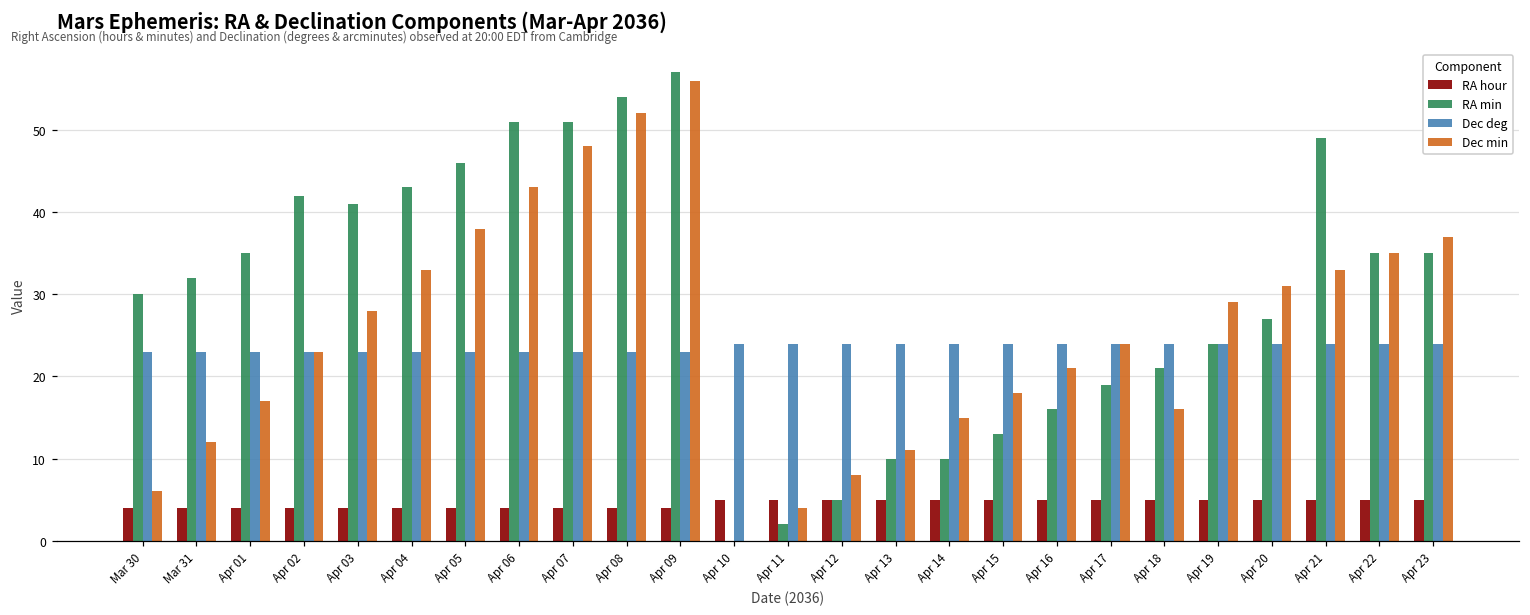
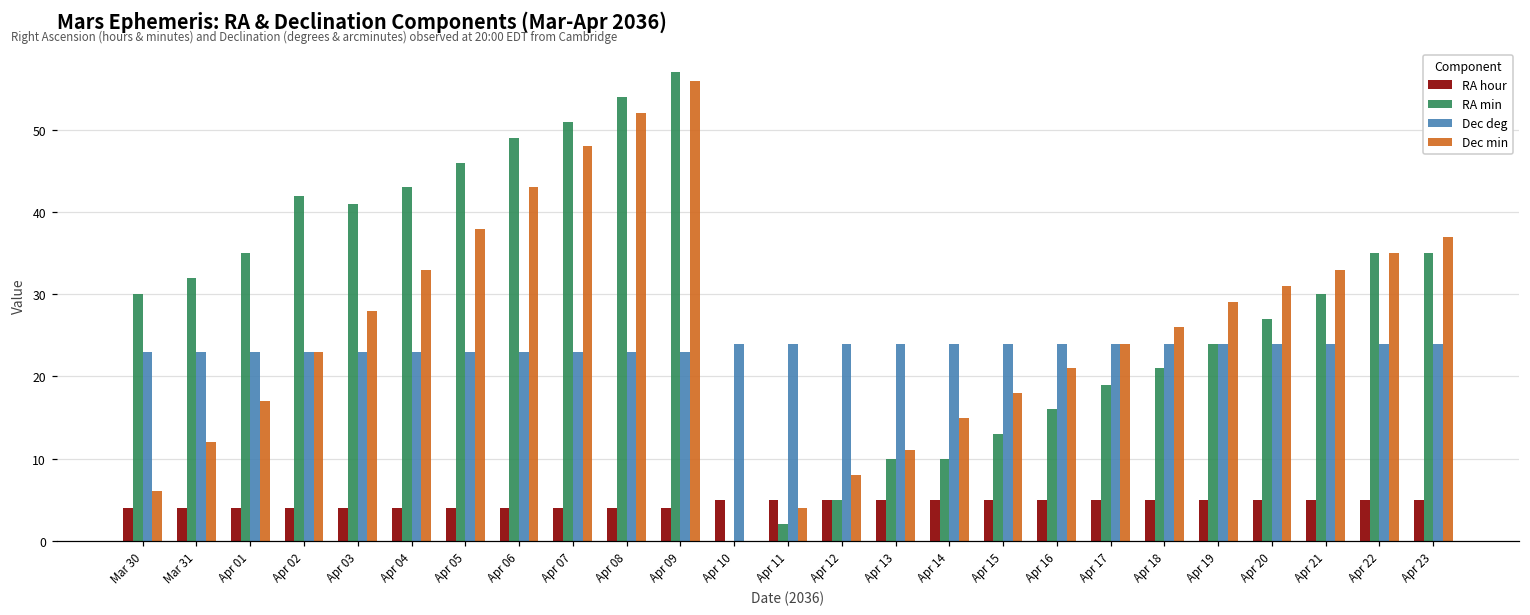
RA min, Apr 06: 51 -> 49
Dec min, Apr 18: 16 -> 26
RA min, Apr 21: 49 -> 30
